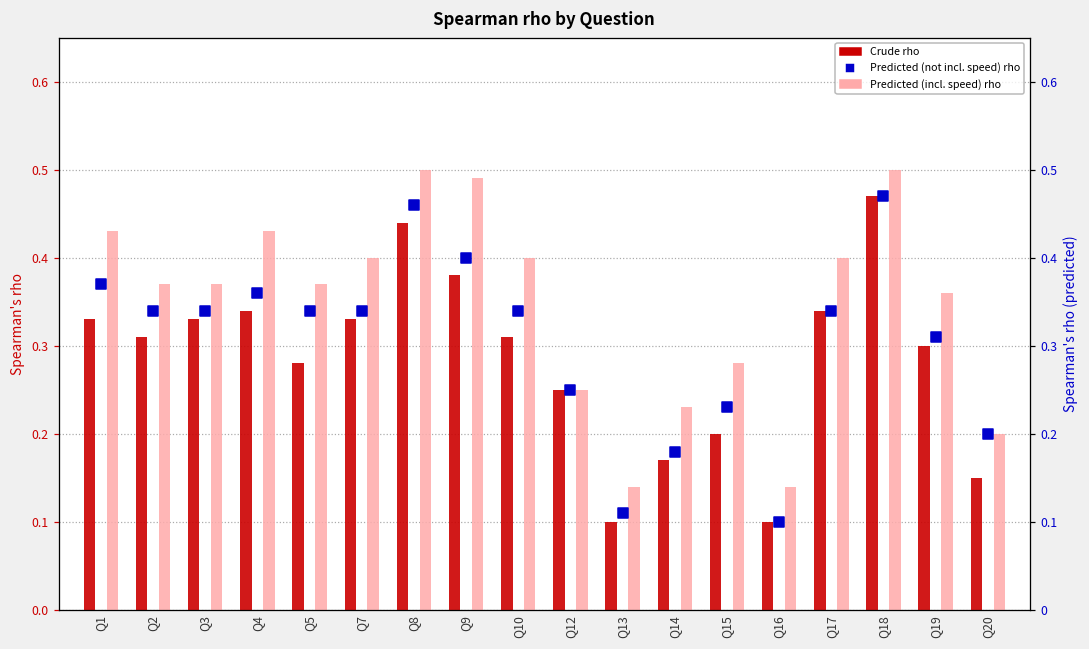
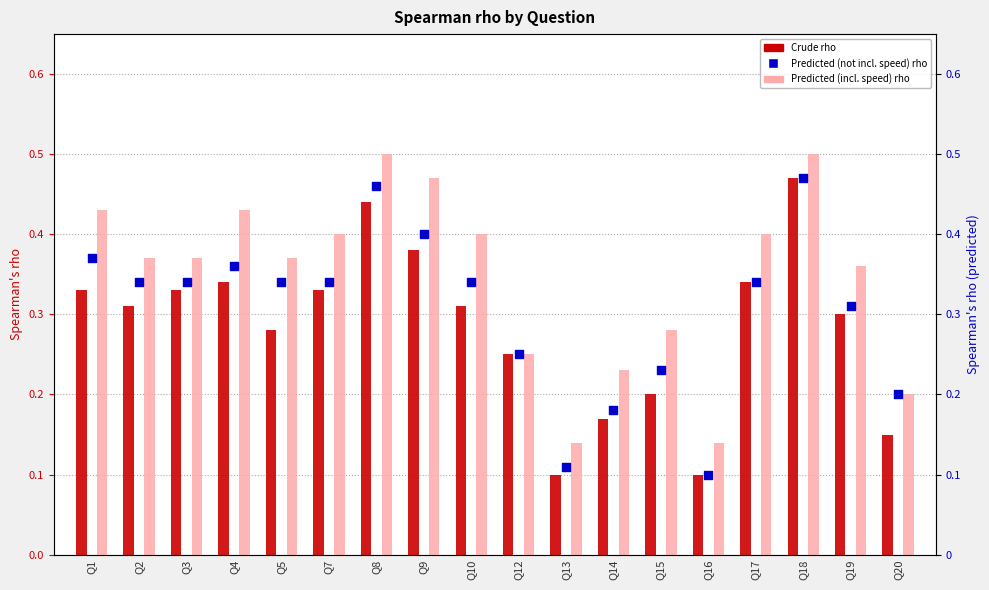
Predicted (incl. speed) rho, Q9: 0.49 -> 0.47
